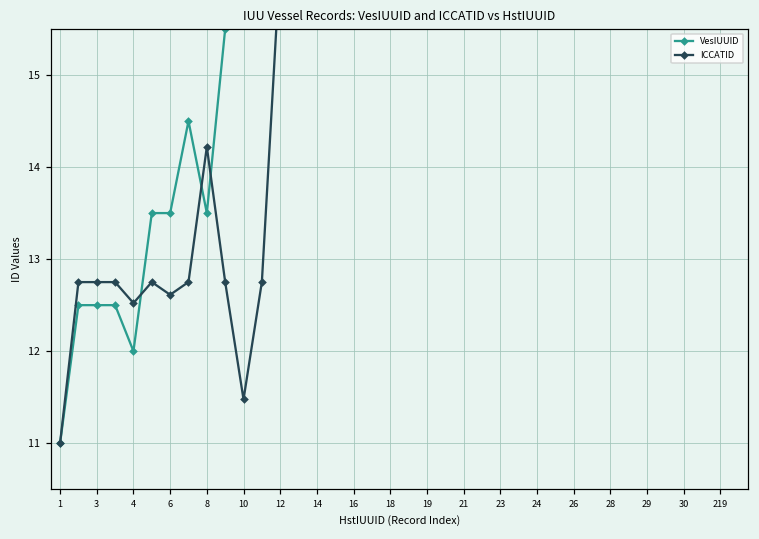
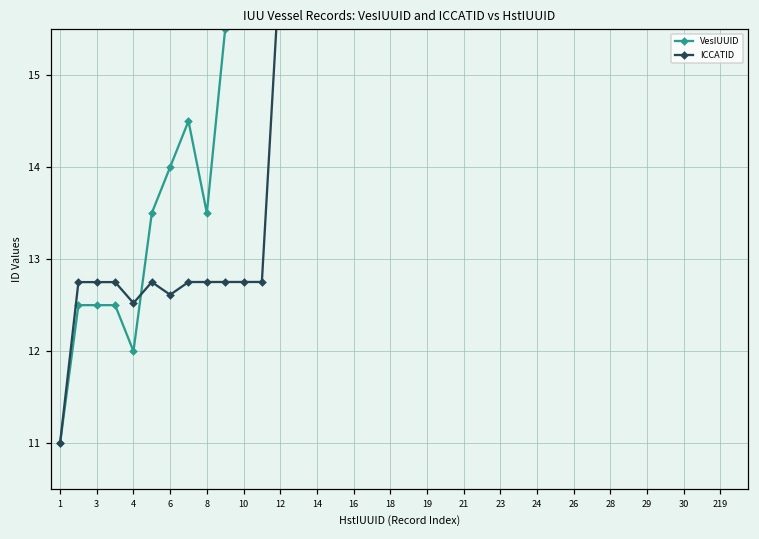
VesIUUID, 6: 13.5 -> 14.0
ICCATID, 8: 14.2 -> 12.8
ICCATID, 10: 11.5 -> 12.8
